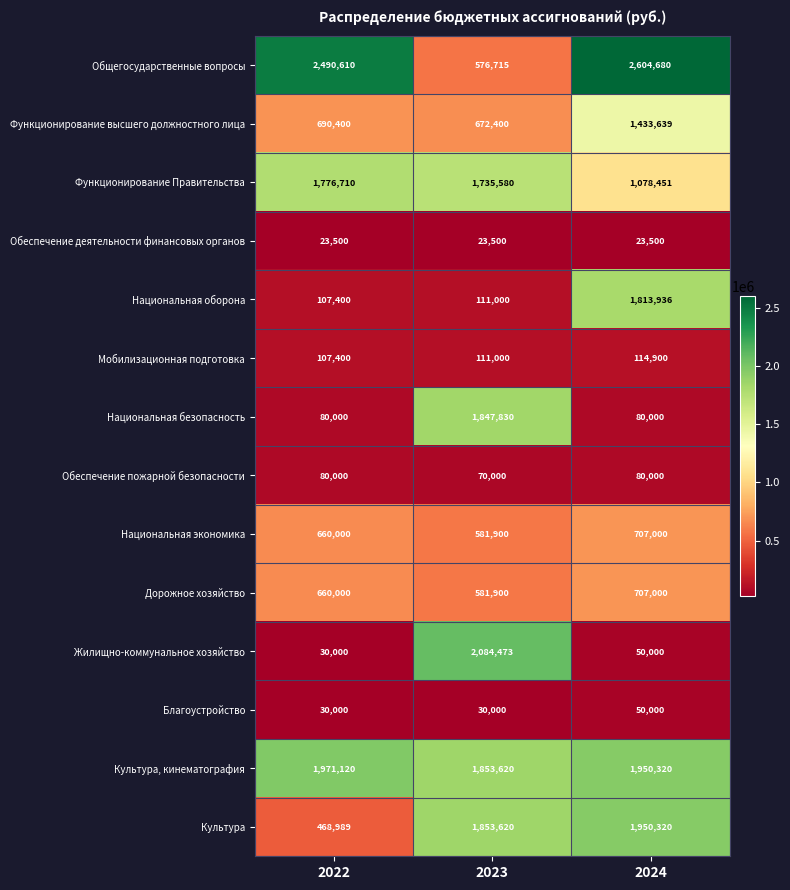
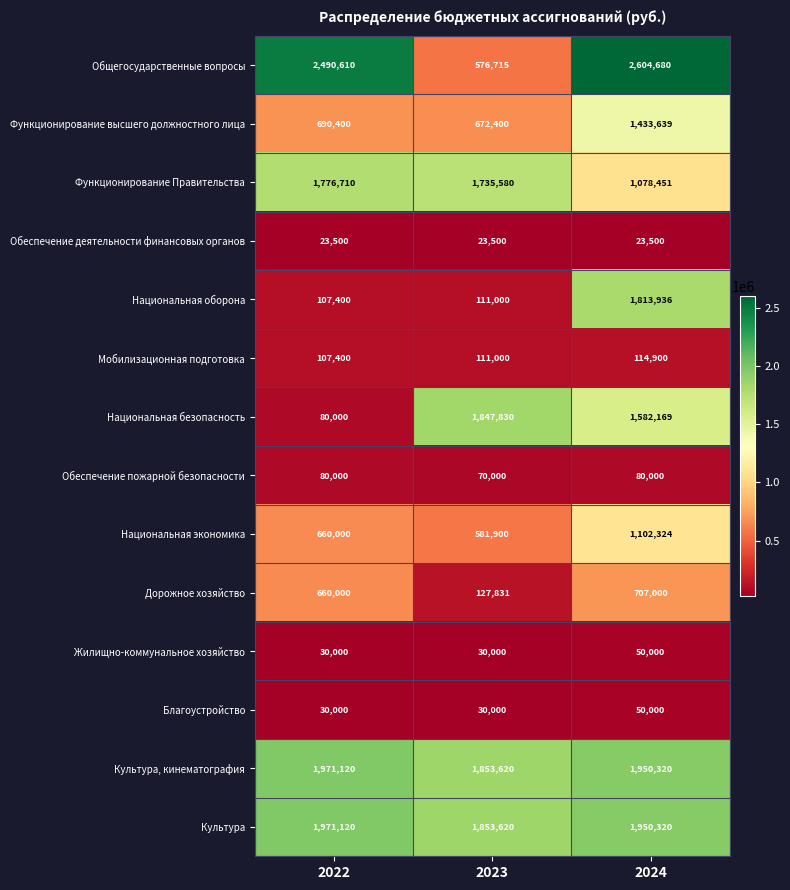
Национальная безопасность, 2024: 80,000 -> 1,582,169
Национальная экономика, 2024: 707,000 -> 1,102,324
Дорожное хозяйство, 2023: 581,900 -> 127,831
Жилищно-коммунальное хозяйство, 2023: 2,084,473 -> 30,000
Культура, 2022: 468,989 -> 1,971,120
